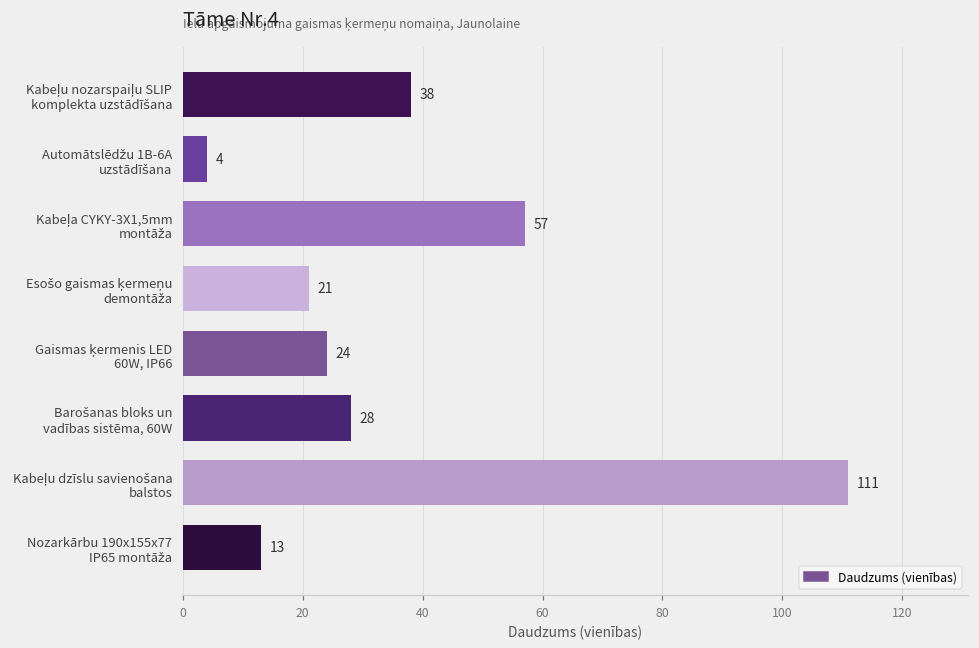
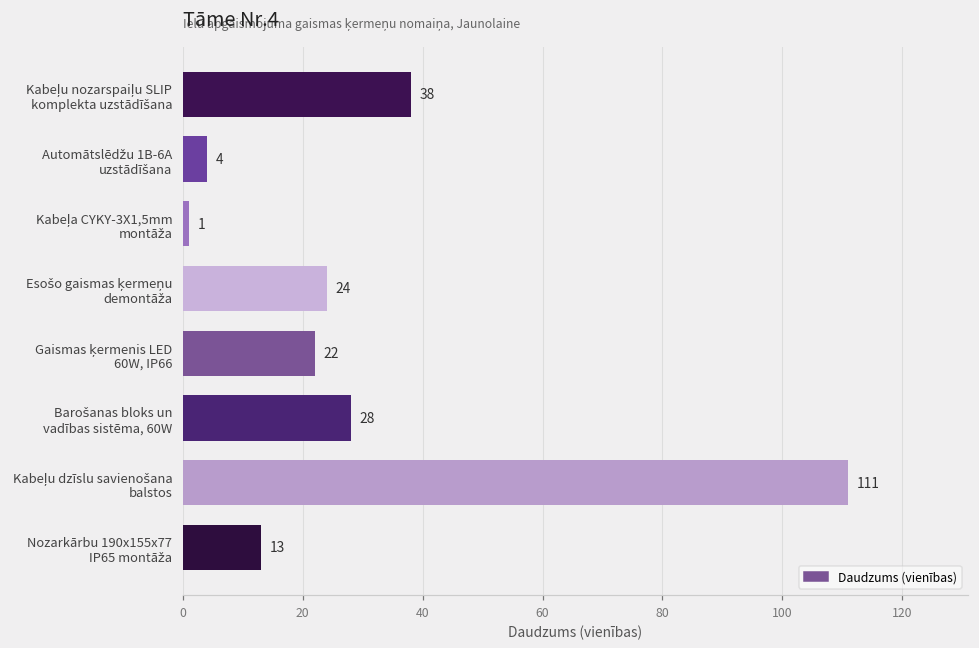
Kabeļa CYKY-3X1,5mm montāža: 57 -> 1
Esošo gaismas ķermeņu demontāža: 21 -> 24
Gaismas ķermenis LED 60W, IP66: 24 -> 22
